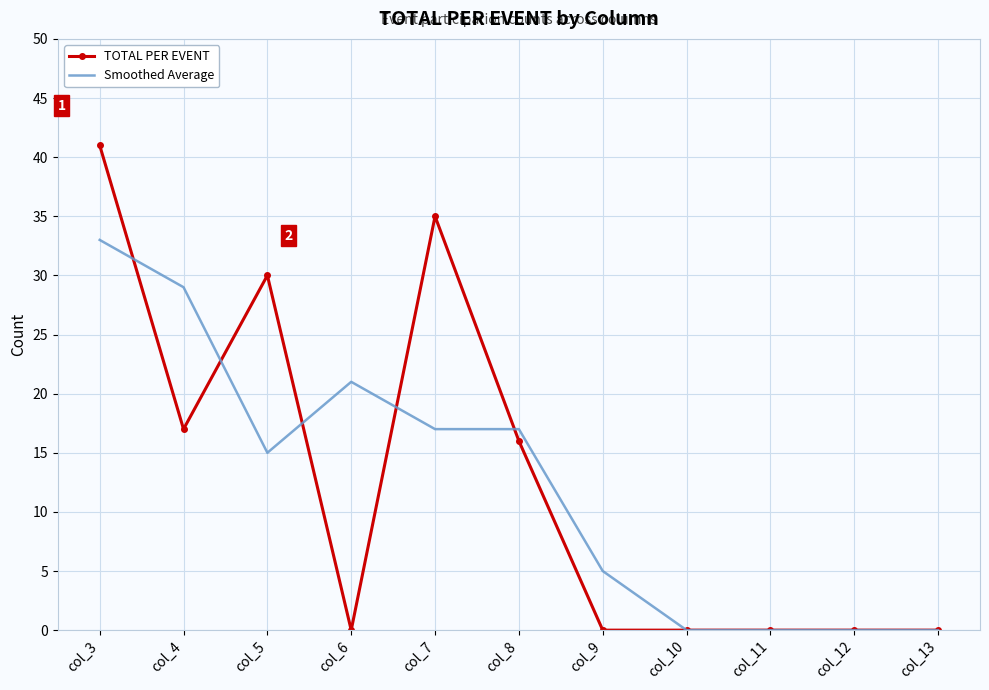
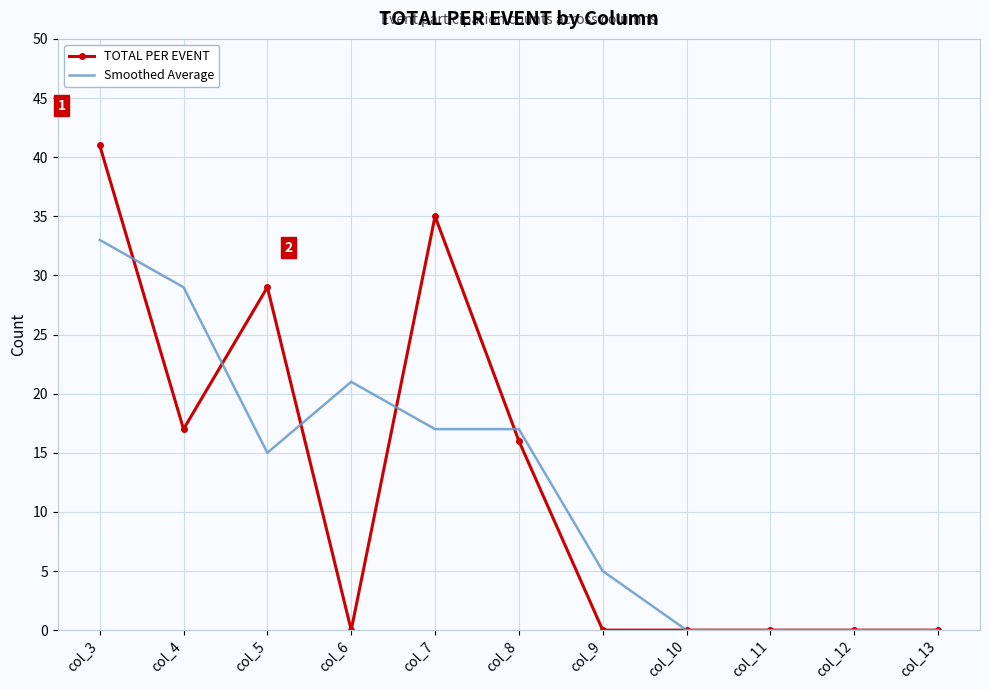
TOTAL PER EVENT, col_5: 30 -> 29
